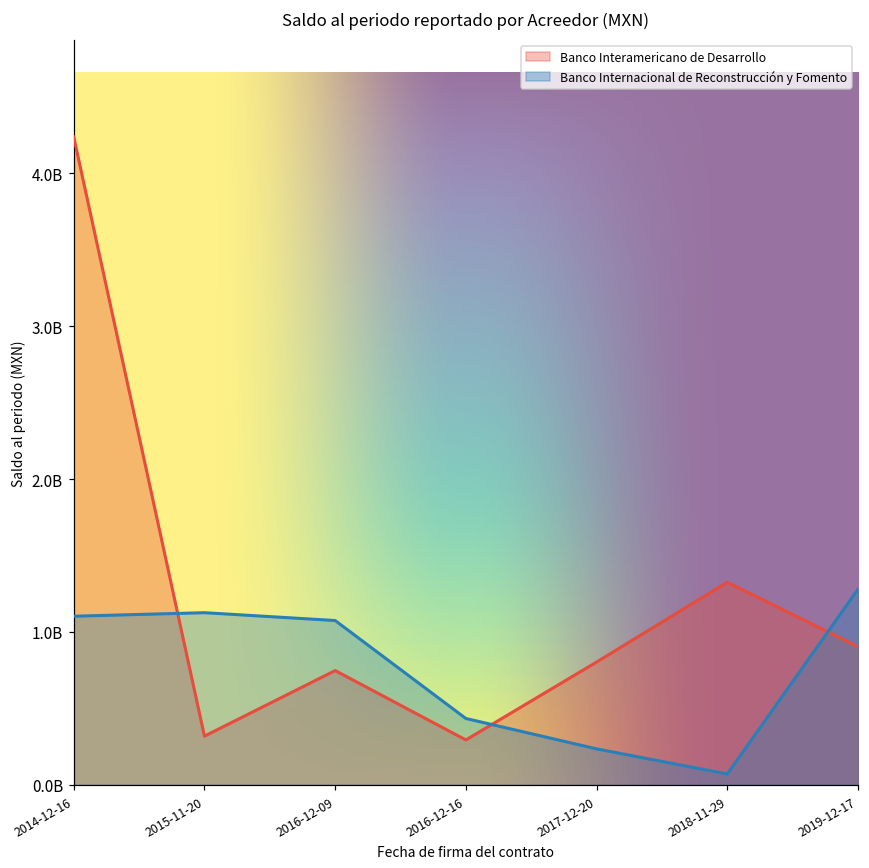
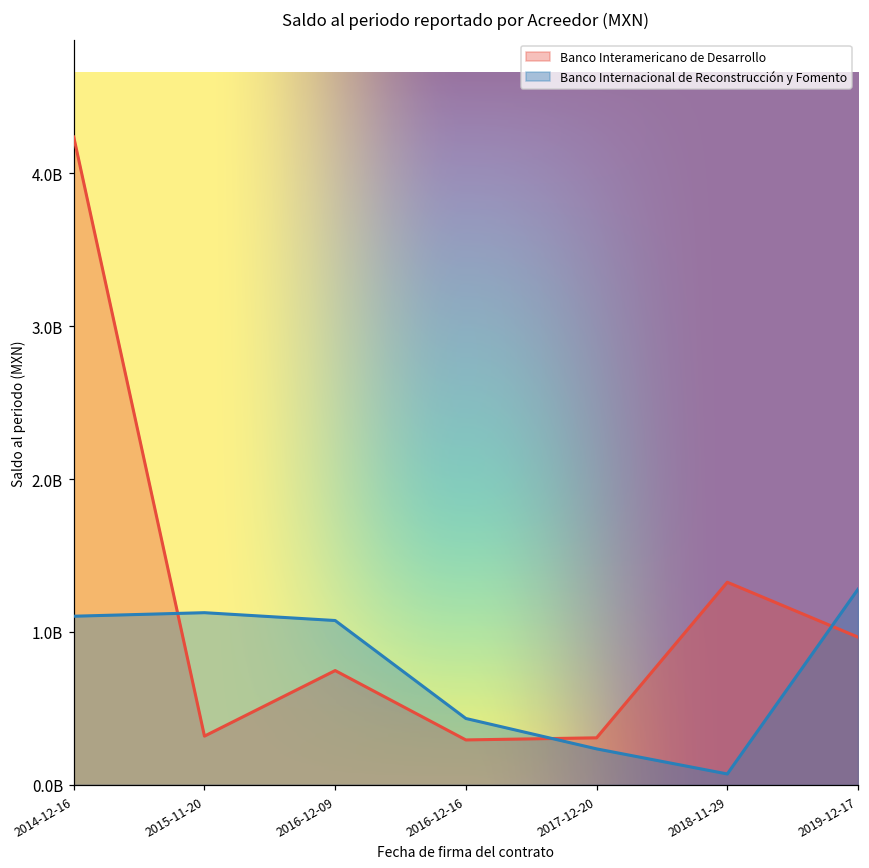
Banco Interamericano de Desarrollo, 2017-12-20: 800000000 -> 310000000
Banco Interamericano de Desarrollo, 2019-12-17: 900000000 -> 970000000
